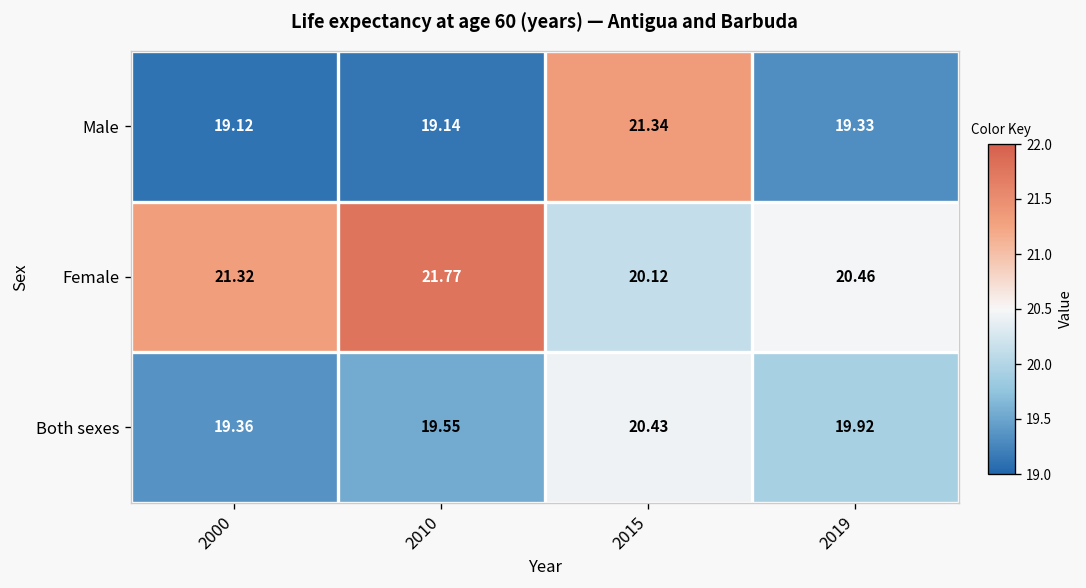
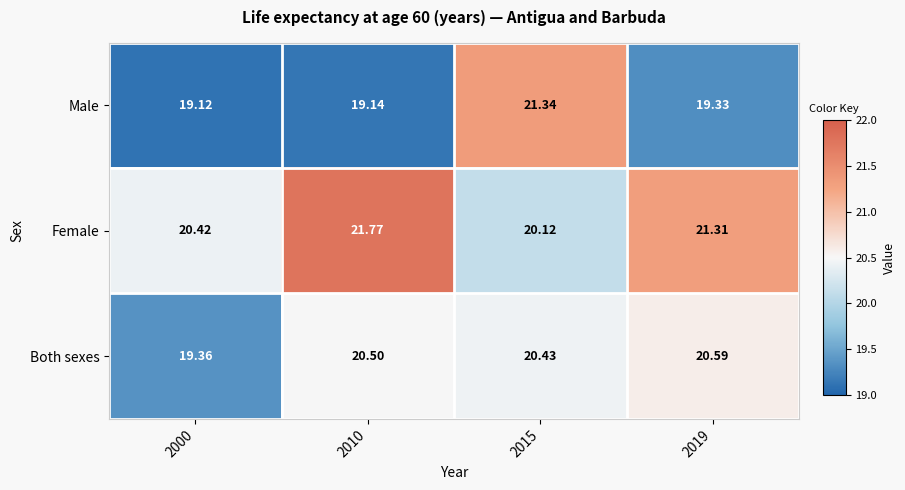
Female, 2000: 21.32 -> 20.42
Female, 2019: 20.46 -> 21.31
Both sexes, 2010: 19.55 -> 20.50
Both sexes, 2019: 19.92 -> 20.59
